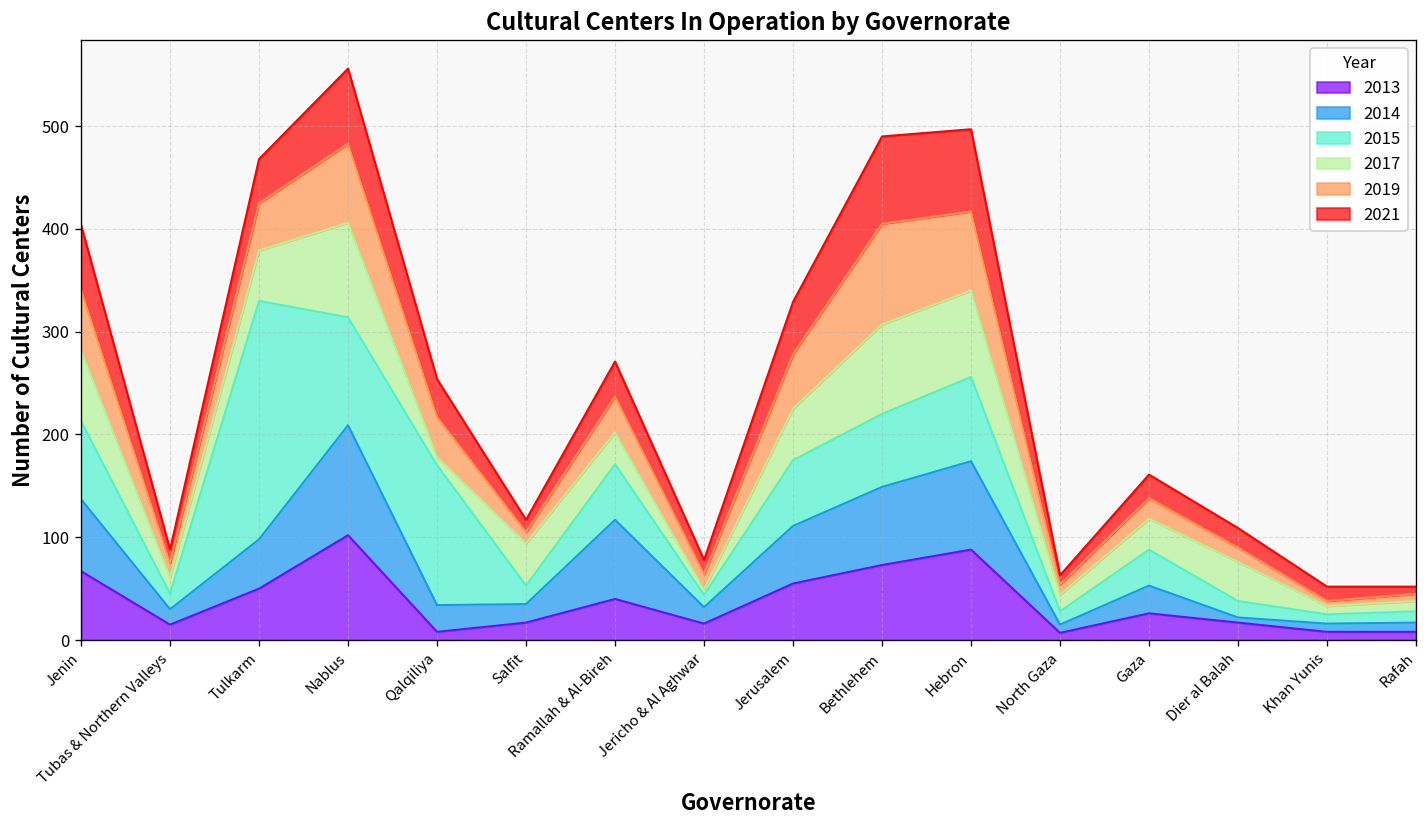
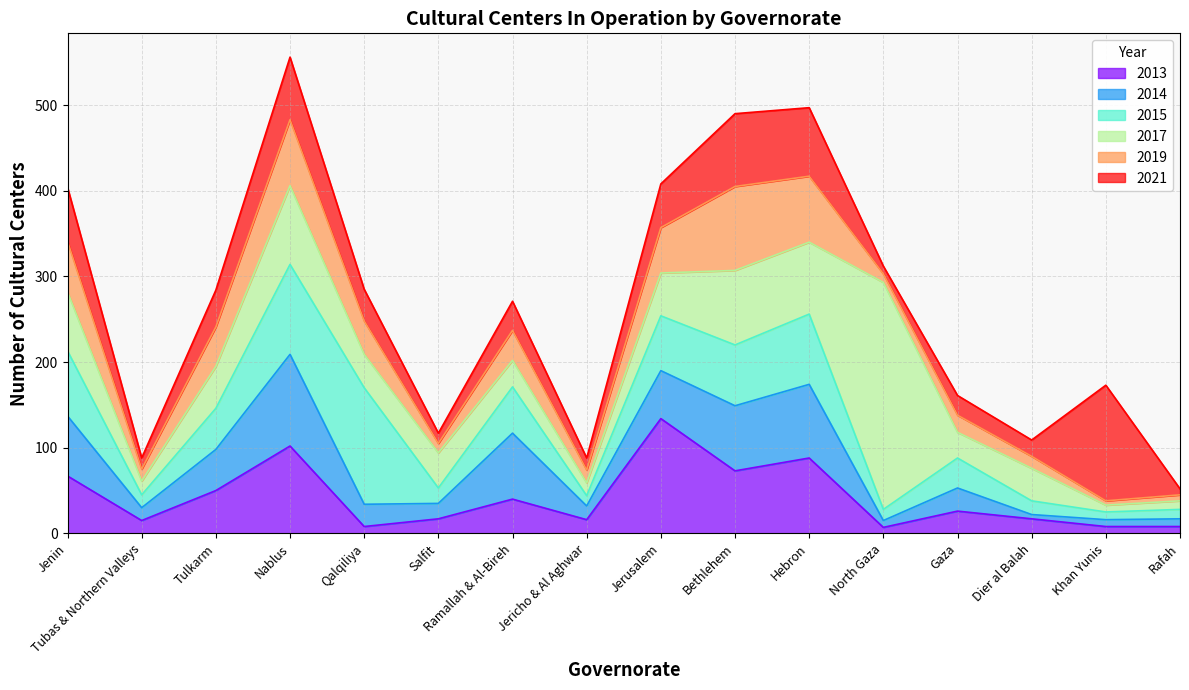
2015, Tulkarm: 230 -> 50
2017, Qalqiliya: 10 -> 40
2017, Jericho & Al Aghwar: 10 -> 20
2013, Jerusalem: 60 -> 130
2017, North Gaza: 20 -> 270
2021, Khan Yunis: 10 -> 140
